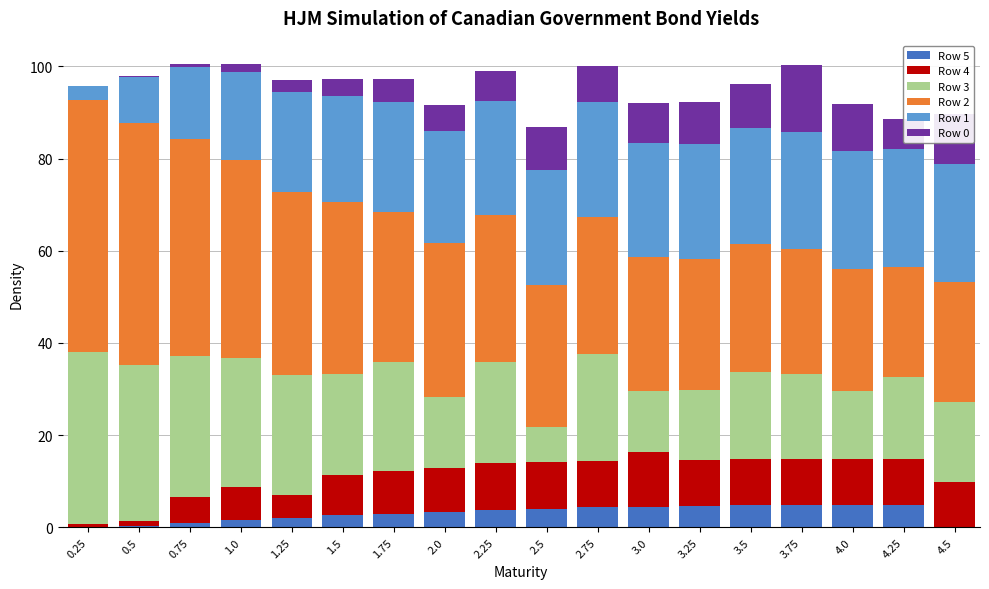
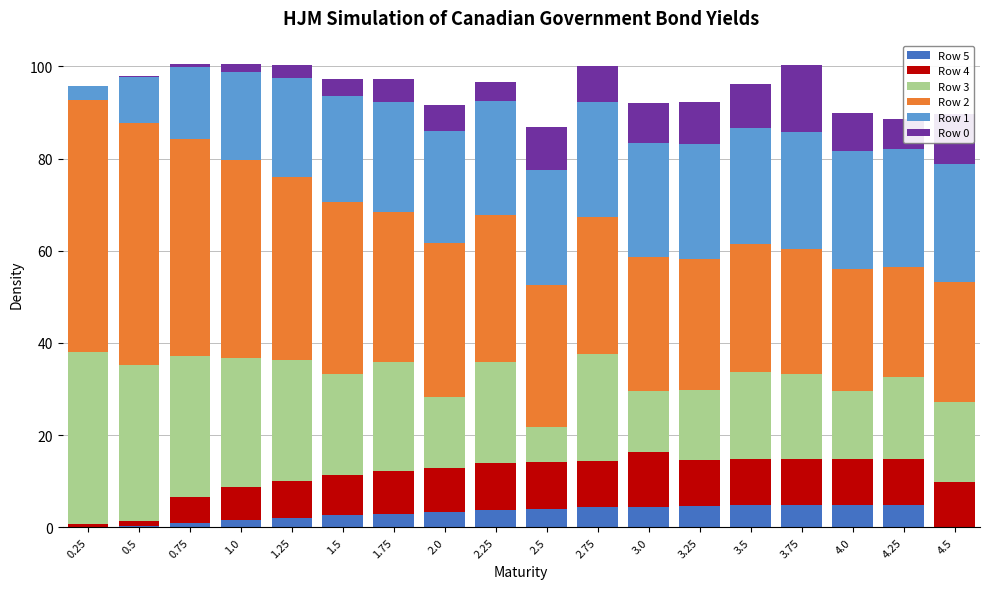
Row 4, 1.25: 5 -> 8
Row 0, 2.25: 6 -> 4
Row 0, 4.0: 10 -> 8
